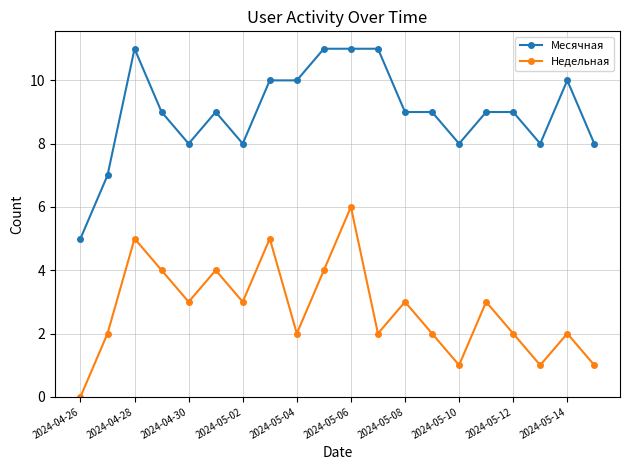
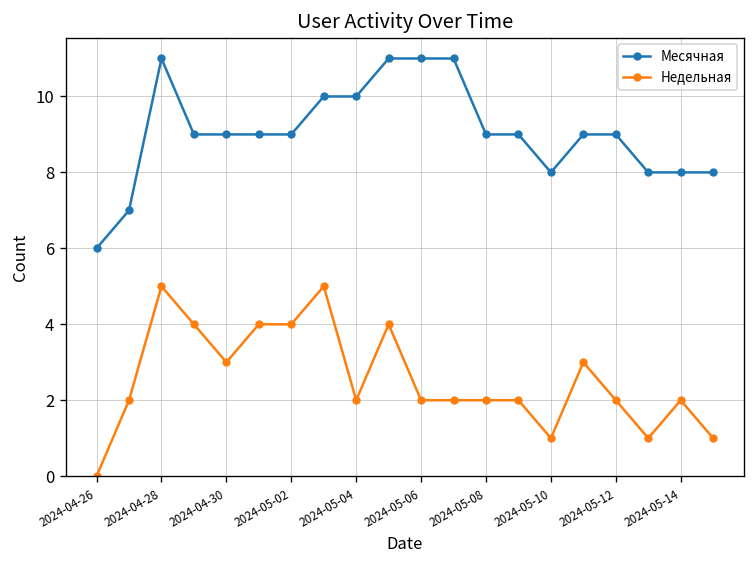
Месячная, 2024-04-26: 5 -> 6
Месячная, 2024-04-30: 8 -> 9
Месячная, 2024-05-02: 8 -> 9
Недельная, 2024-05-02: 3 -> 4
Недельная, 2024-05-06: 6 -> 2
Недельная, 2024-05-08: 3 -> 2
Месячная, 2024-05-14: 10 -> 8
